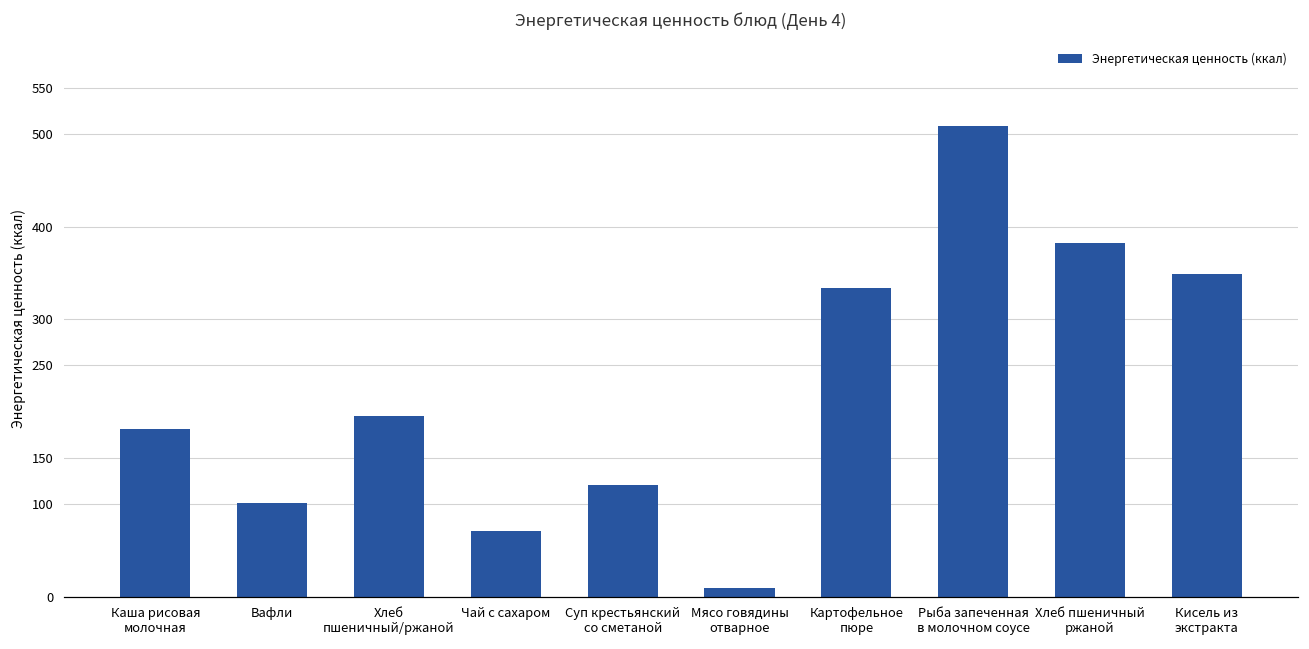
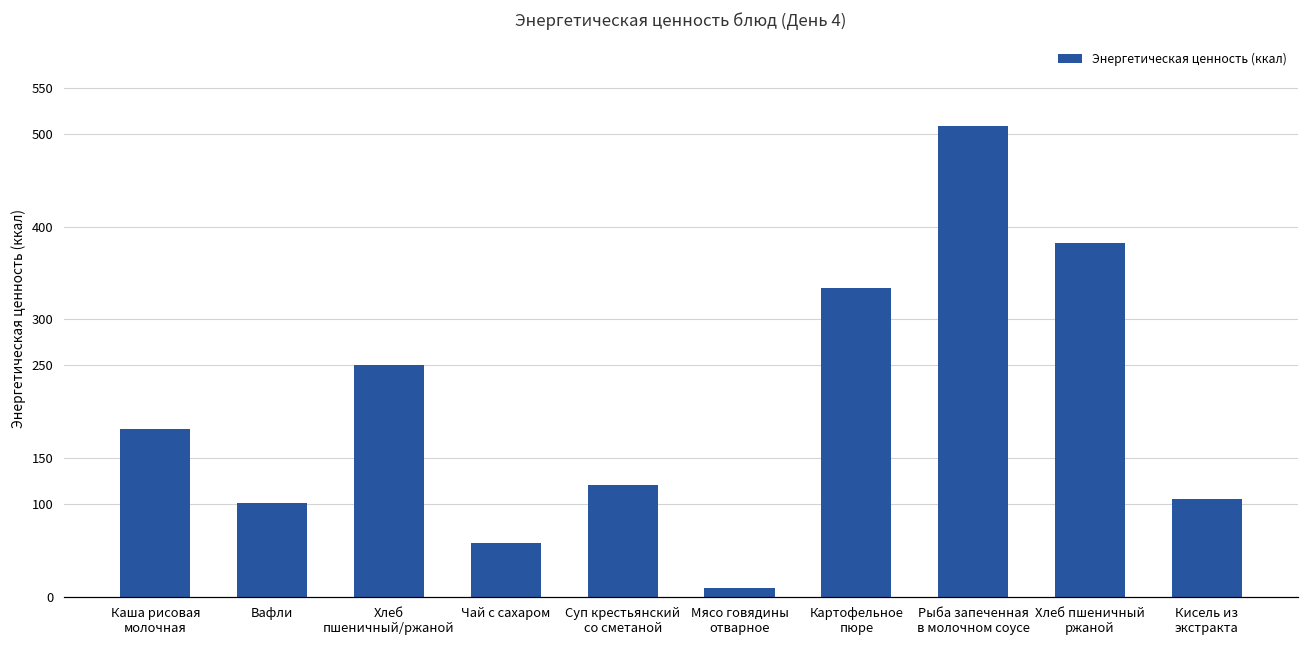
Хлеб пшеничный/ржаной: 200 -> 250
Чай с сахаром: 70 -> 60
Кисель из экстракта: 350 -> 110
